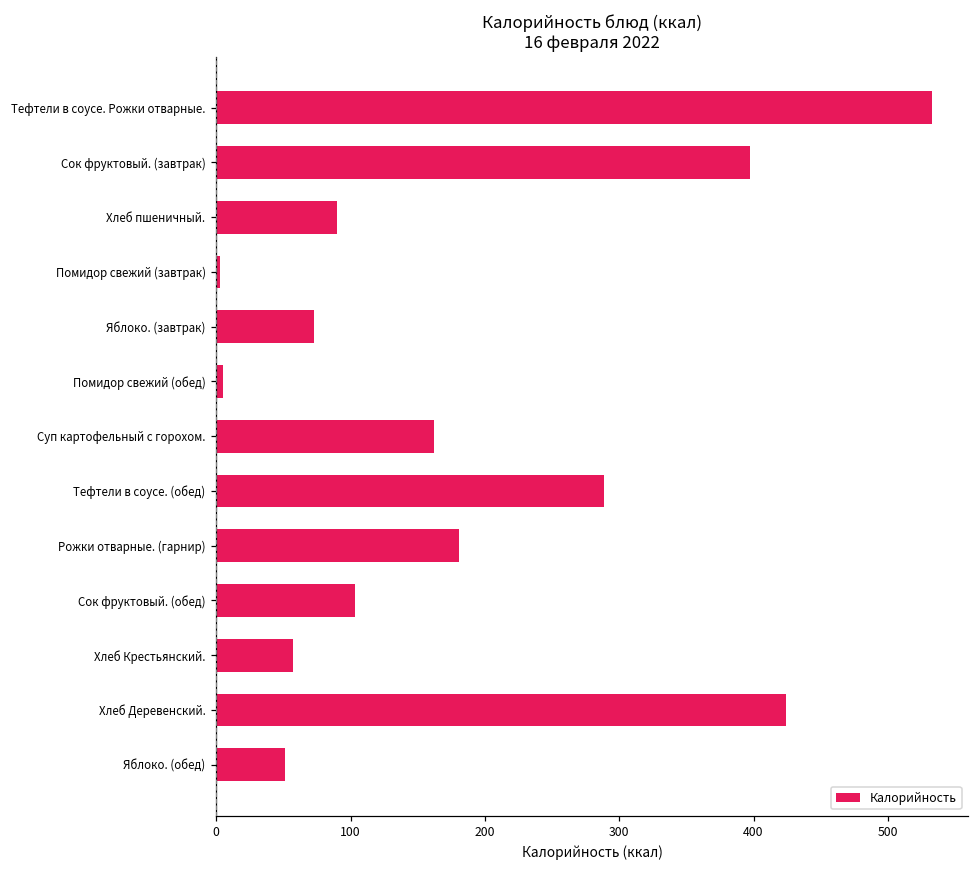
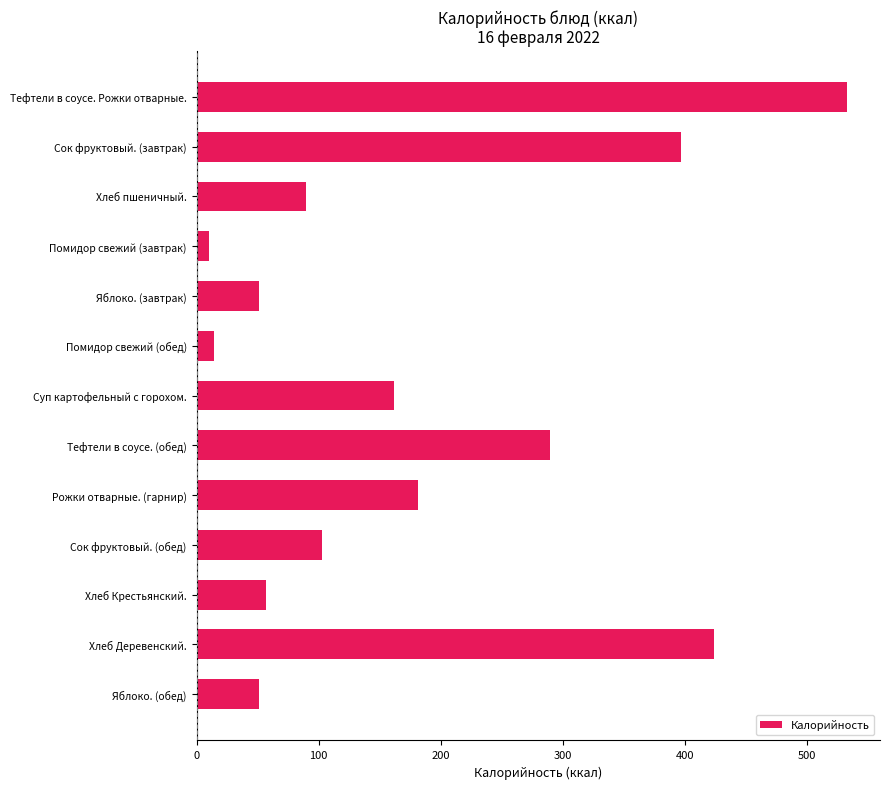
Помидор свежий (завтрак): 3 -> 10
Яблоко. (завтрак): 73 -> 51
Помидор свежий (обед): 5 -> 14
